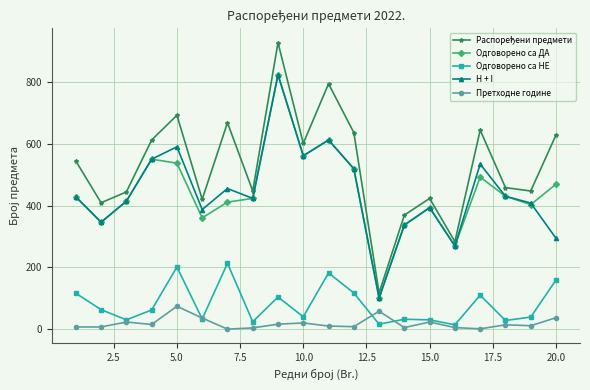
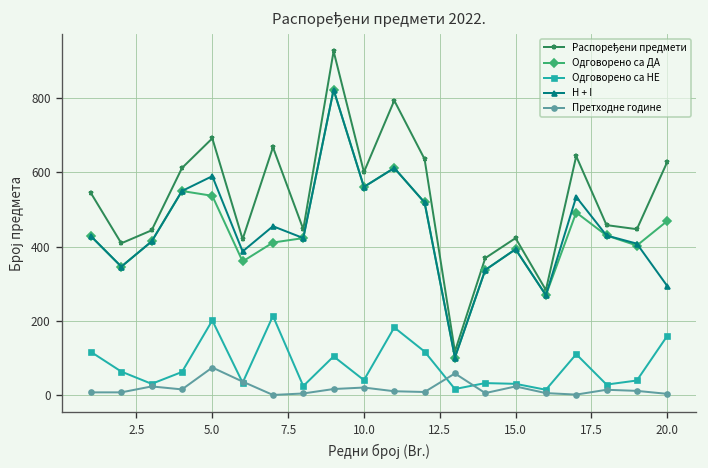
Претходне године, 20.0: 40 -> 0
